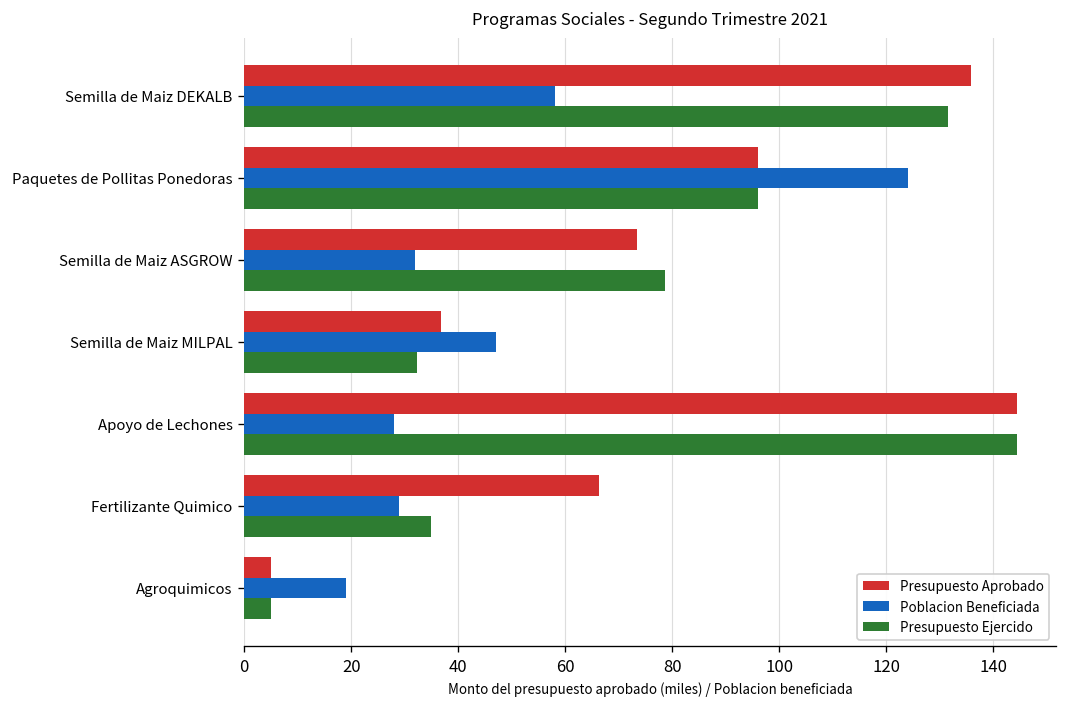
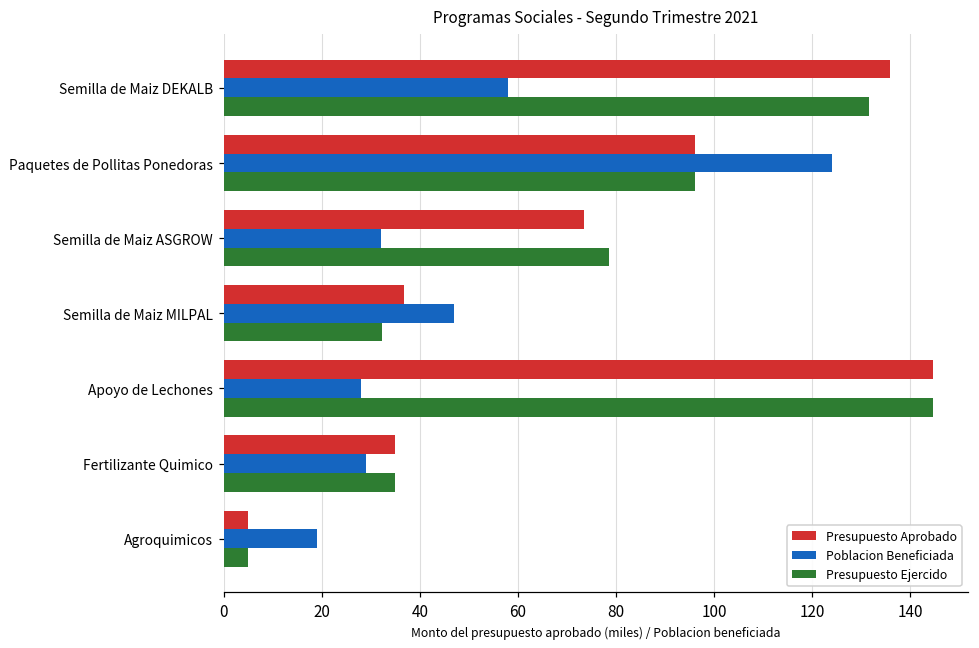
Presupuesto Aprobado, Fertilizante Quimico: 66 -> 35
